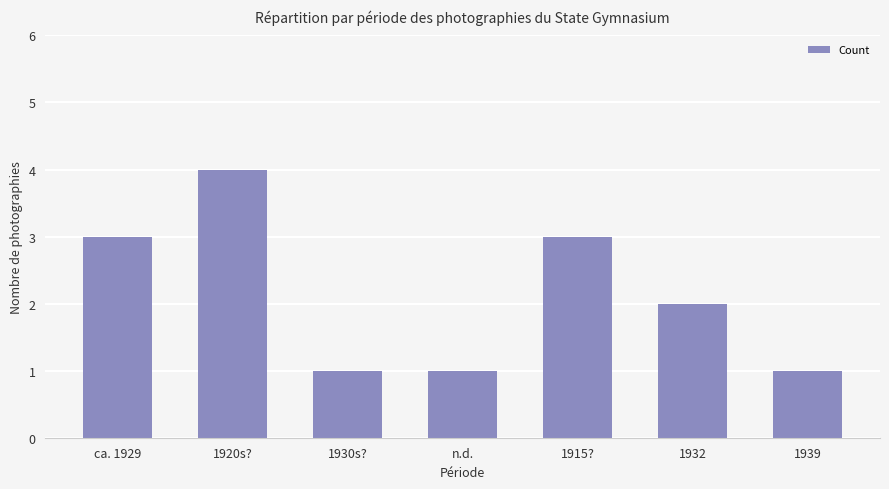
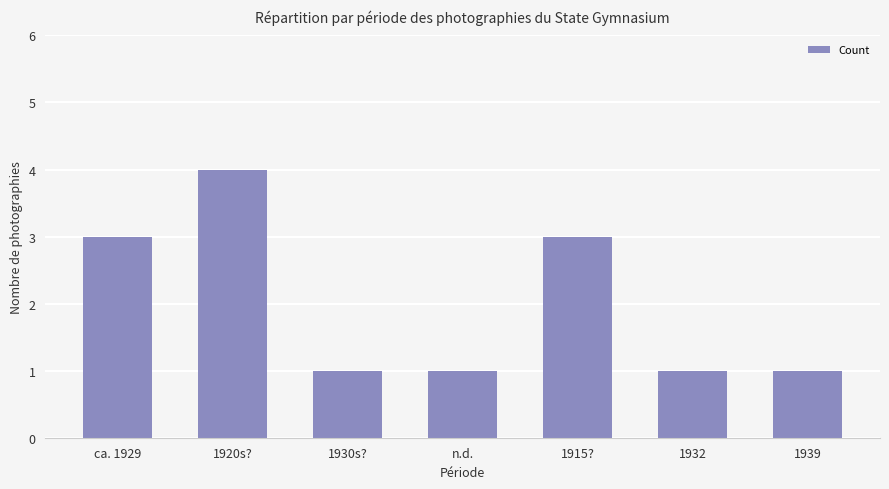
1932: 2 -> 1
